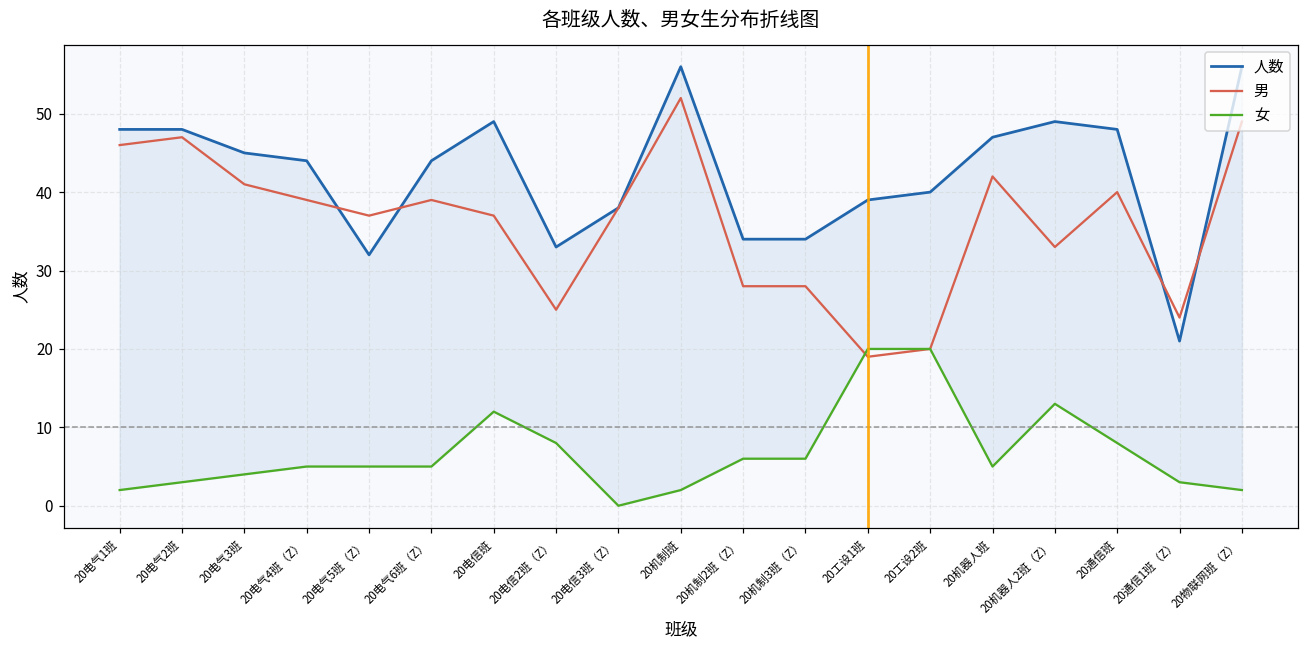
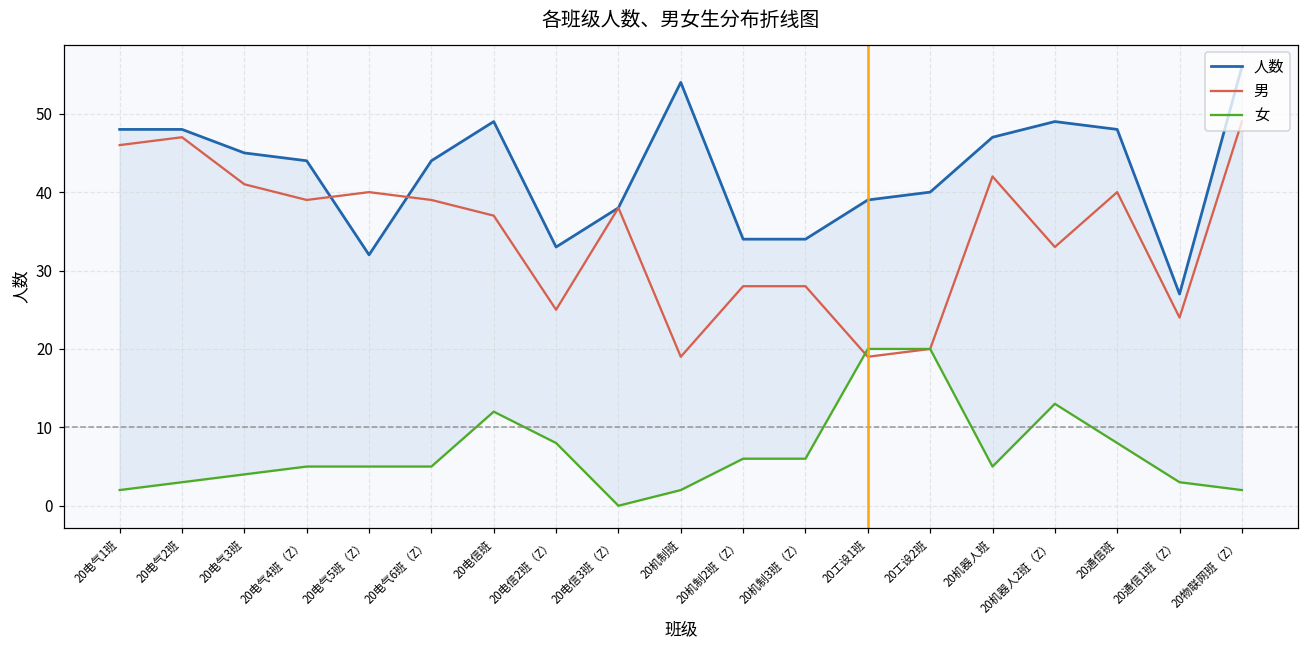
男, 20电气5班（Z）: 37 -> 40
人数, 20机制班: 56 -> 54
男, 20机制班: 52 -> 19
人数, 20通信1班（Z）: 21 -> 27
